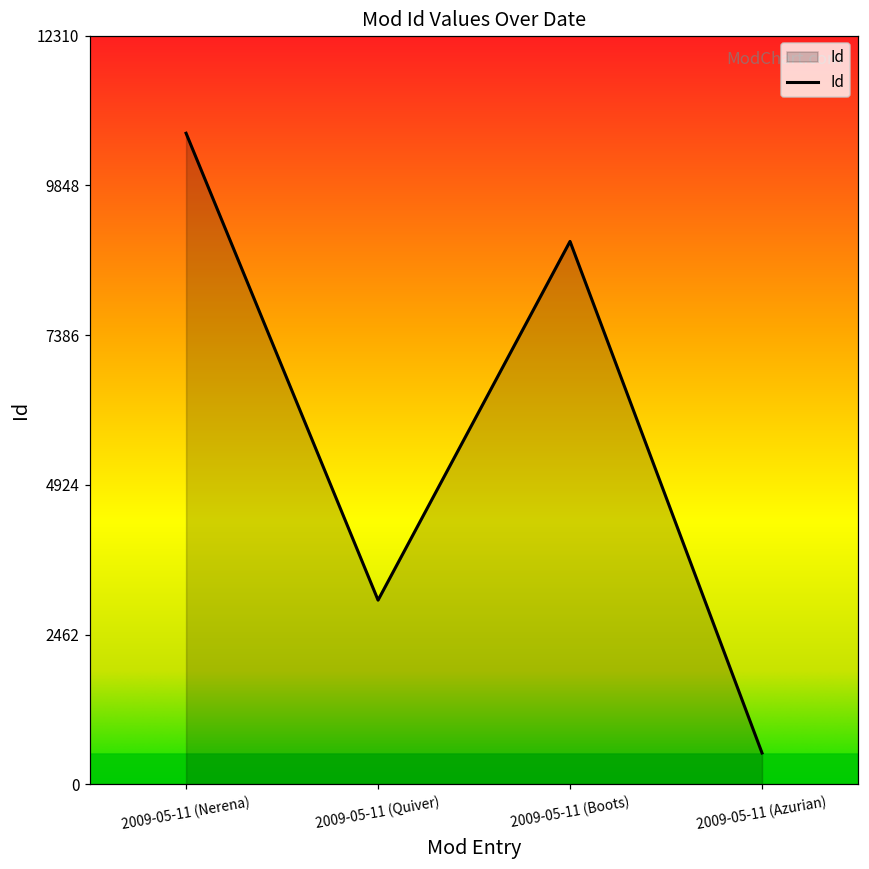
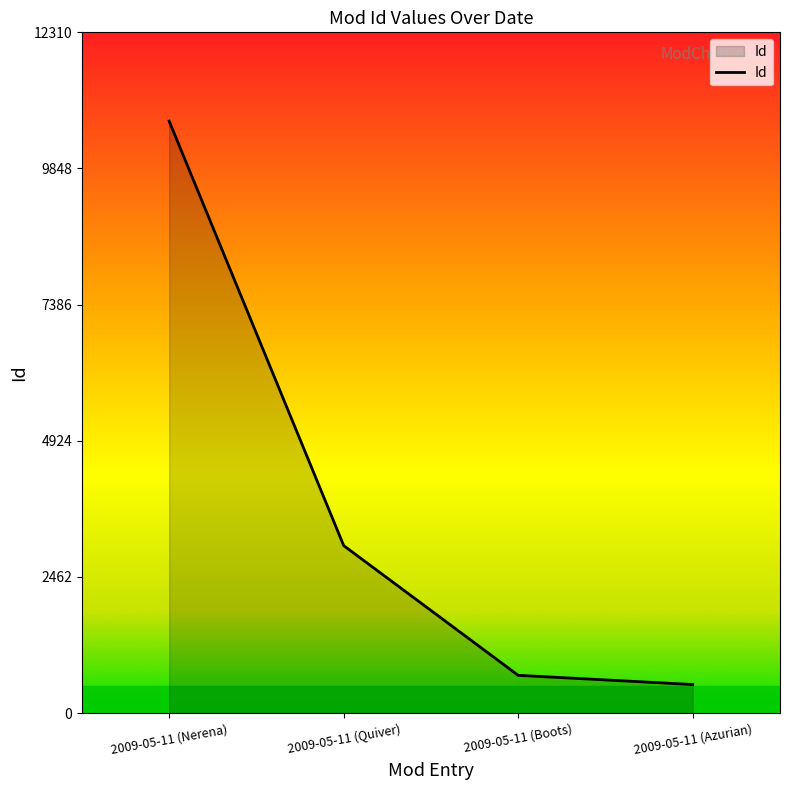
2009-05-11 (Boots): 8900 -> 700
